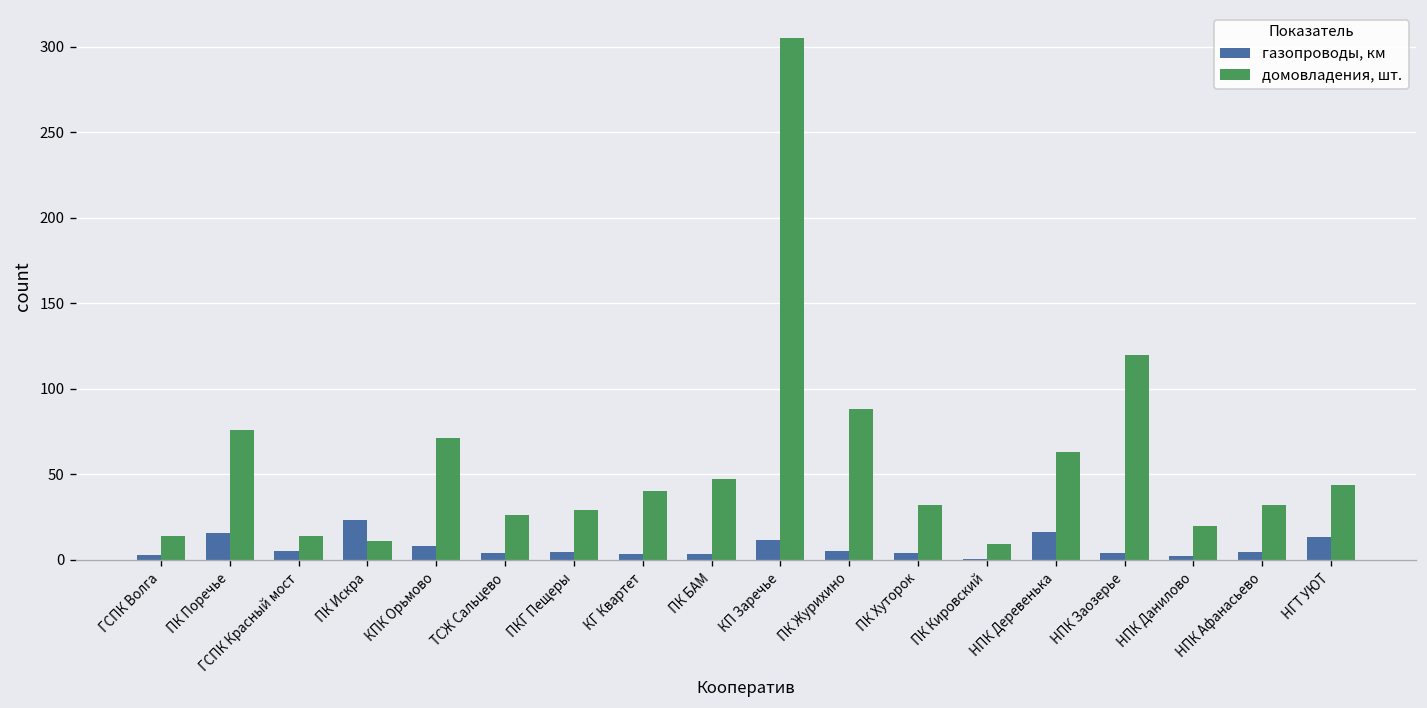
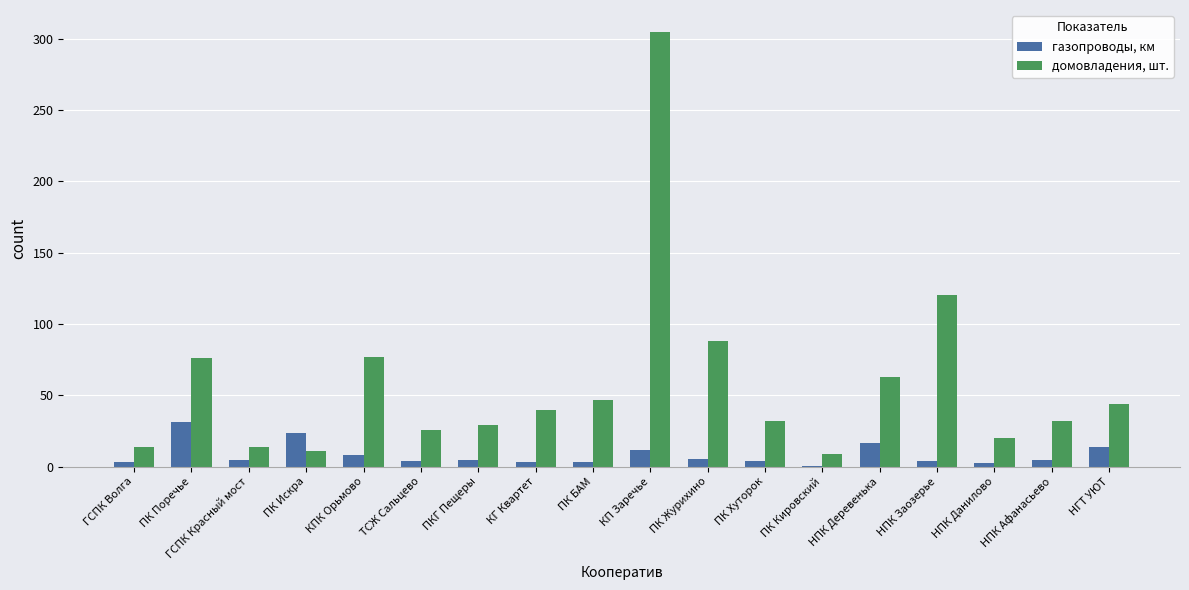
газопроводы, км, ПК Поречье: 16 -> 31
домовладения, шт., КПК Орьмово: 71 -> 77
